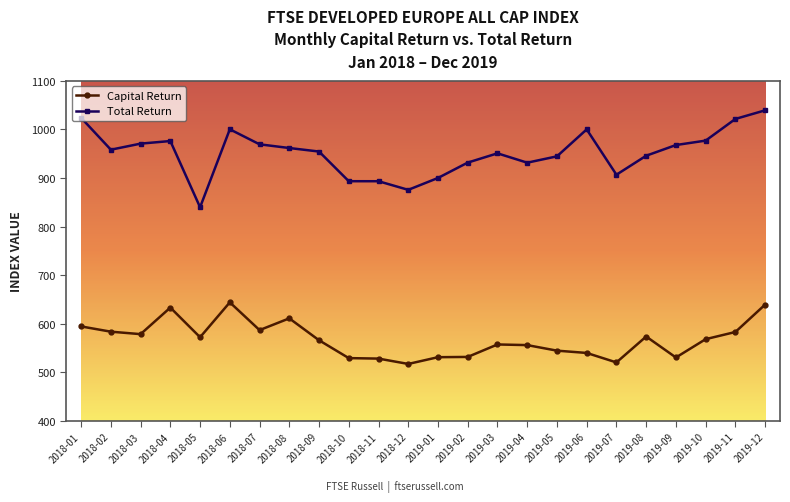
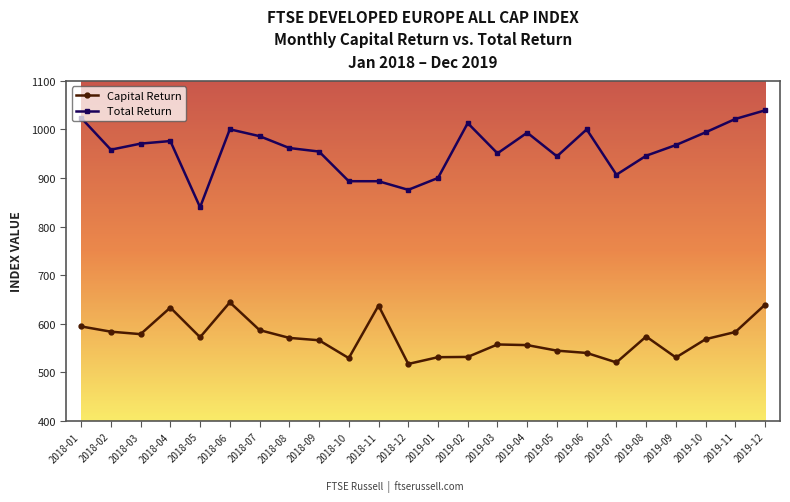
Total Return, 2018-07: 970 -> 990
Capital Return, 2018-08: 610 -> 570
Capital Return, 2018-11: 530 -> 640
Total Return, 2019-02: 930 -> 1010
Total Return, 2019-04: 930 -> 990
Total Return, 2019-10: 980 -> 990
